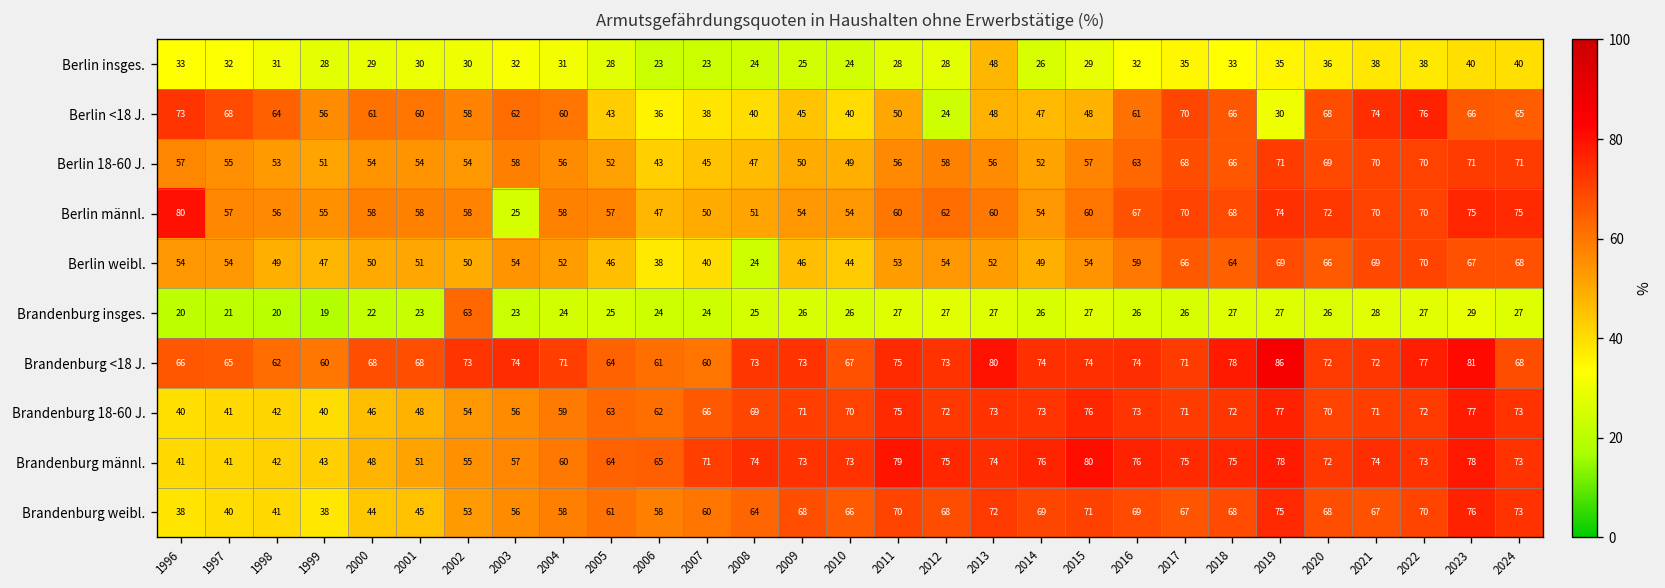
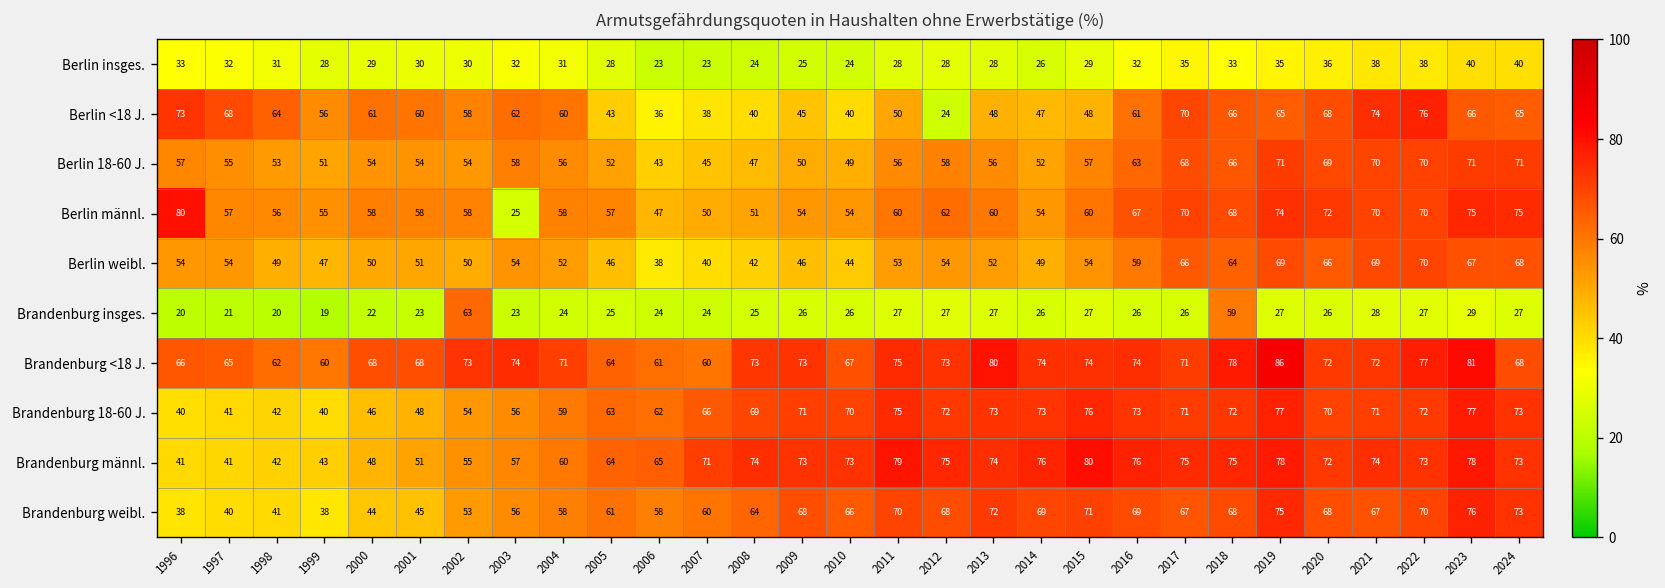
Berlin insges., 2013: 48 -> 28
Berlin <18 J., 2019: 30 -> 65
Berlin weibl., 2008: 24 -> 42
Brandenburg insges., 2018: 27 -> 59
